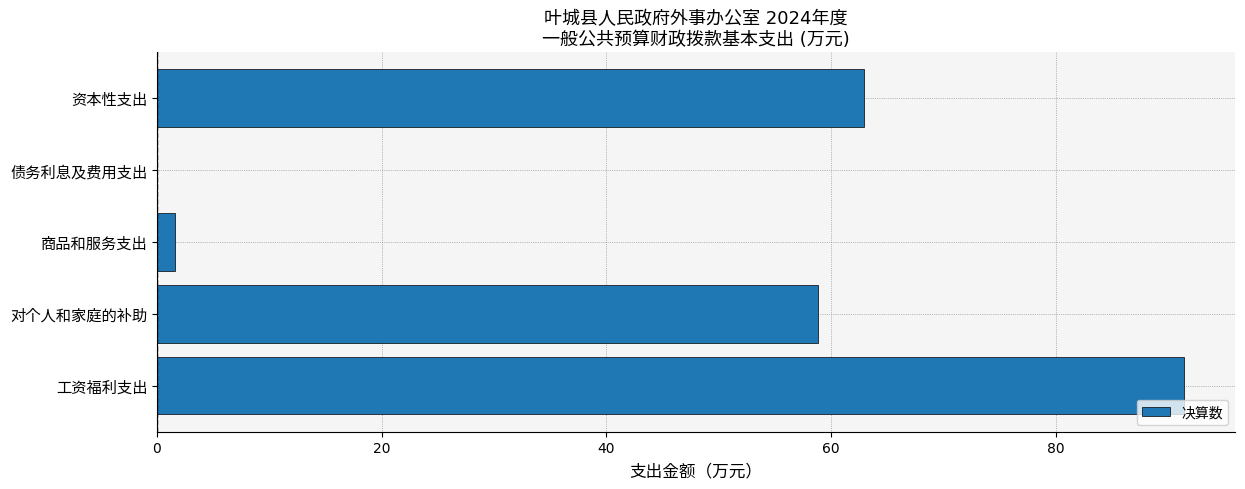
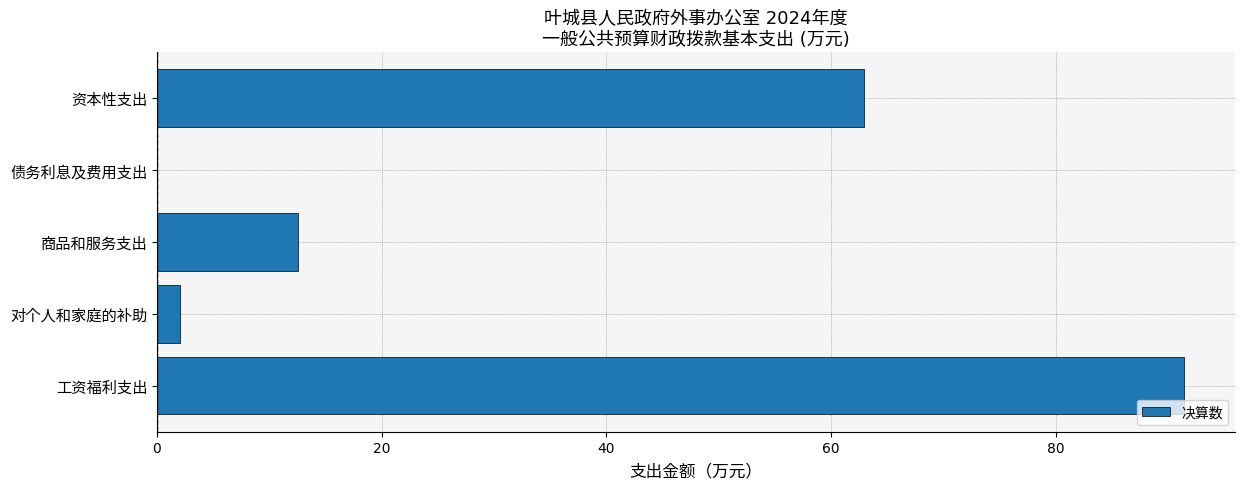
商品和服务支出: 1.6 -> 12.5
对个人和家庭的补助: 58.8 -> 2.1
